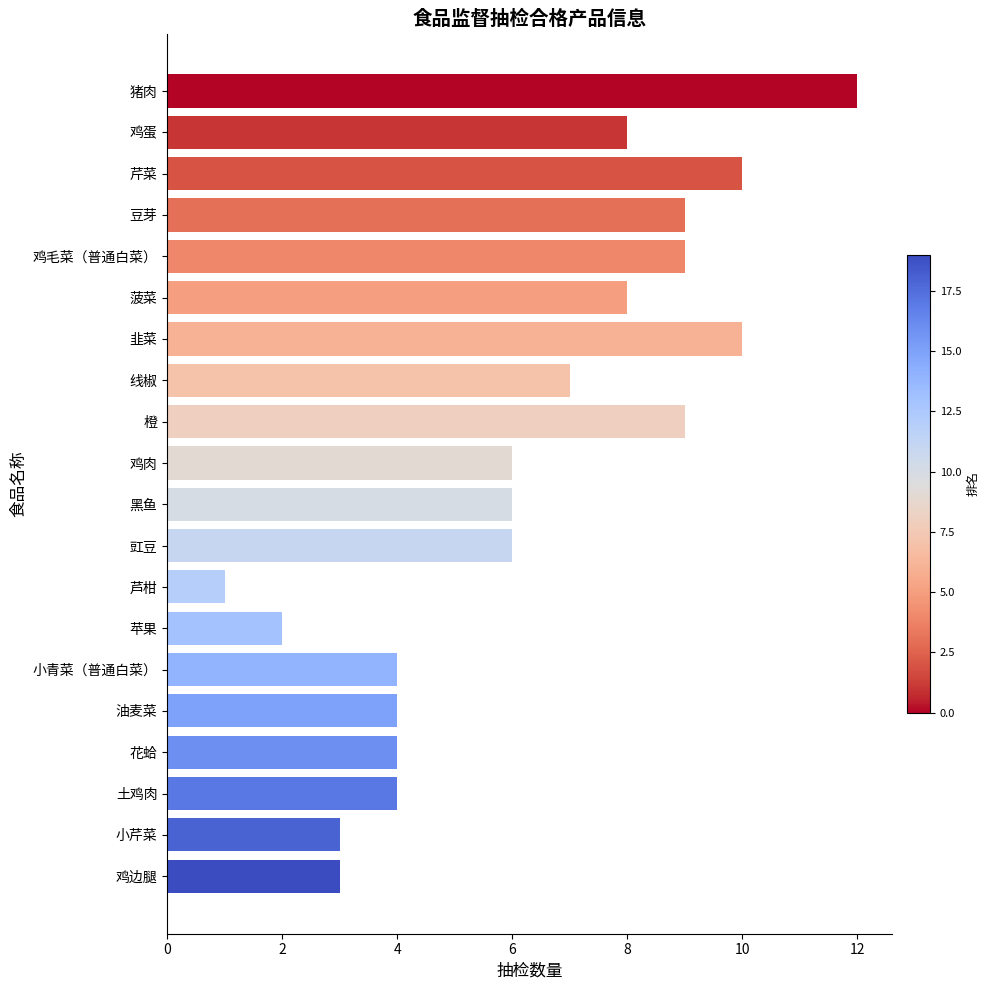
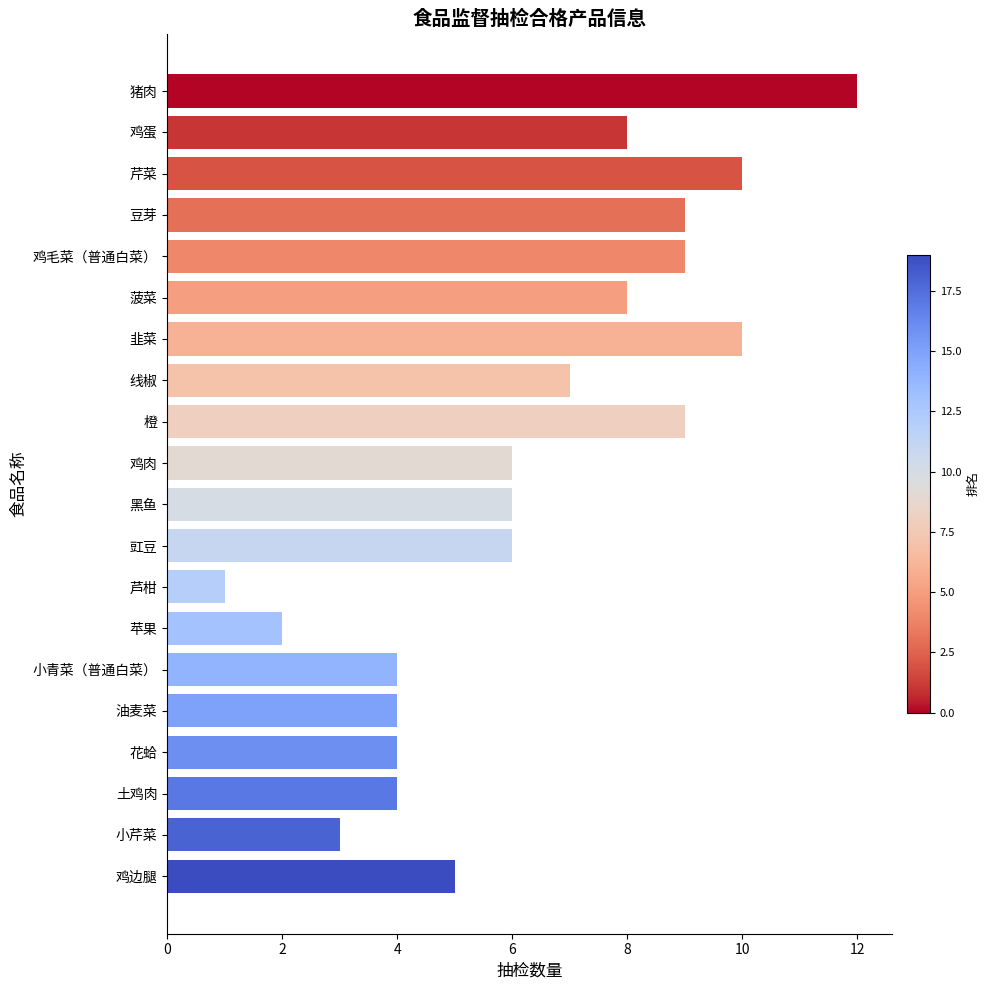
鸡边腿: 3 -> 5
